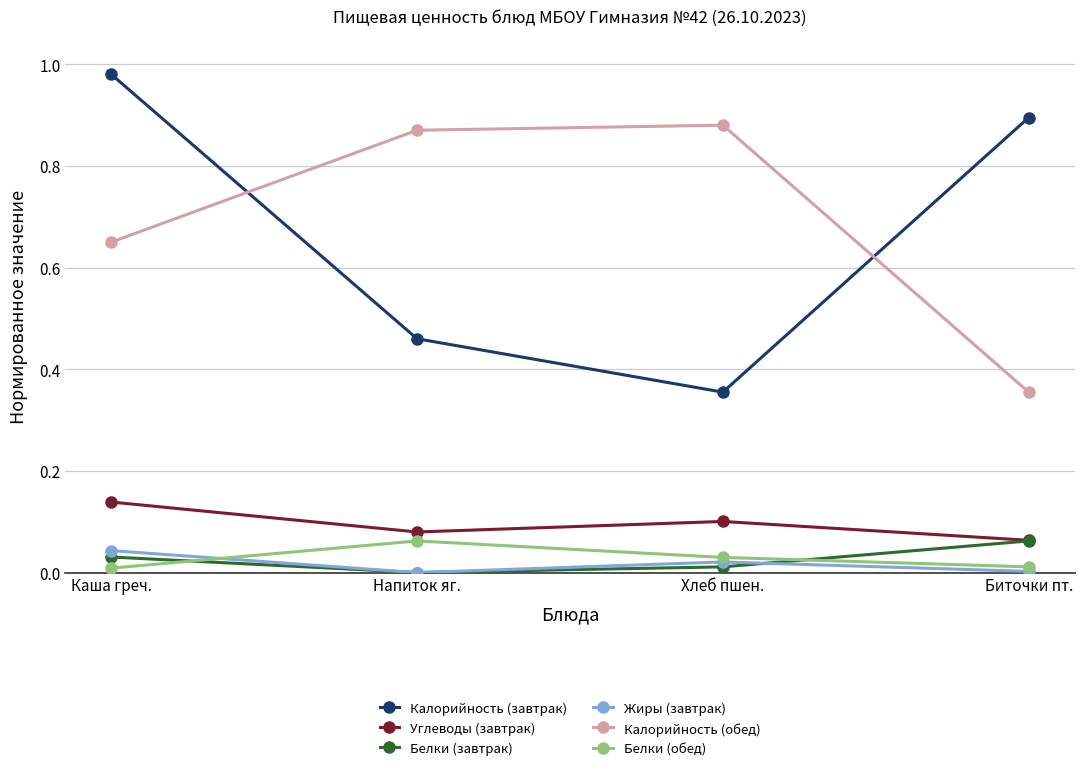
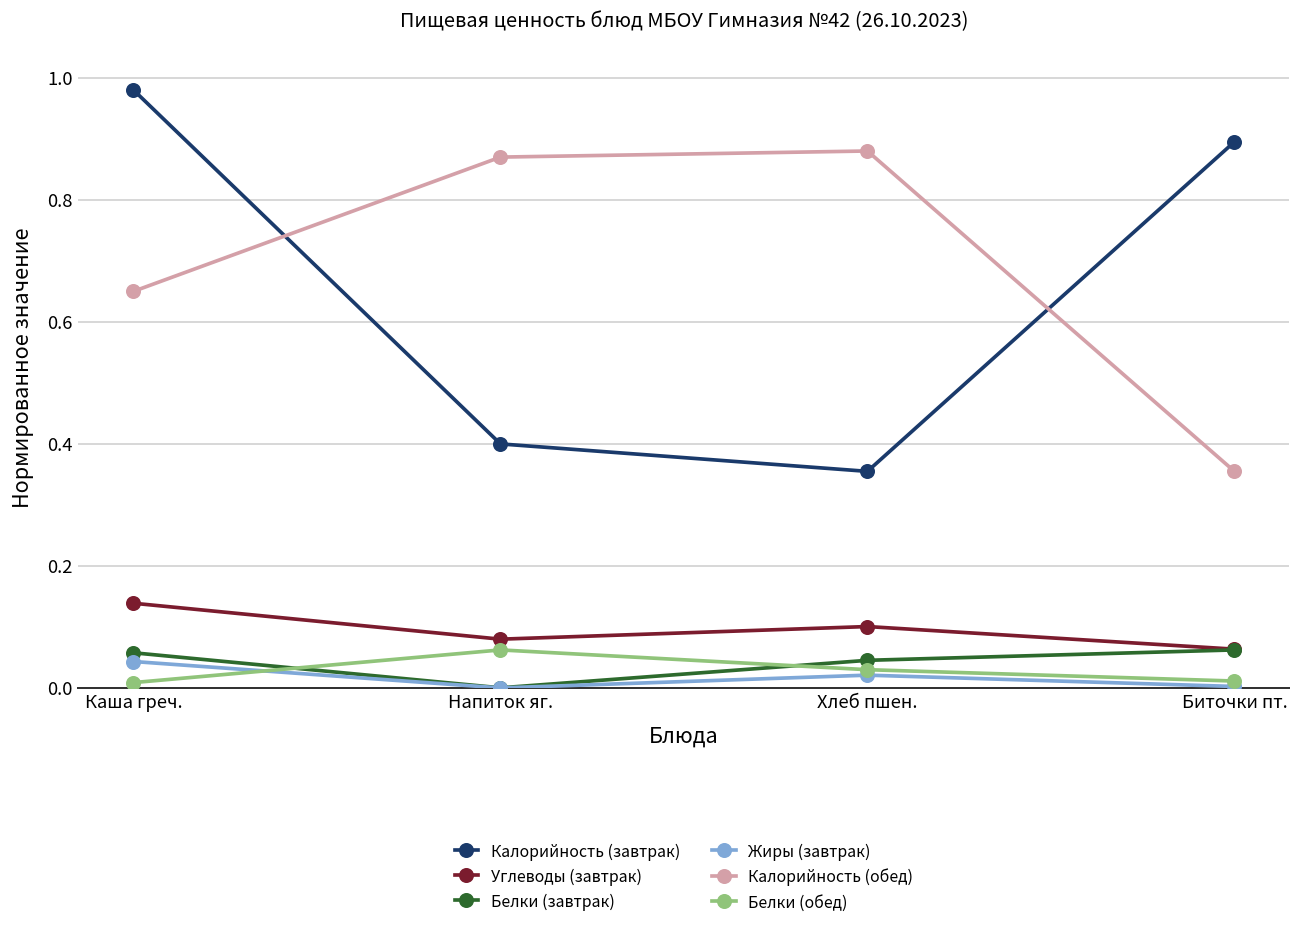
Белки (завтрак), Каша греч.: 0.03 -> 0.06
Калорийность (завтрак), Напиток яг.: 0.46 -> 0.40
Белки (завтрак), Хлеб пшен.: 0.01 -> 0.05
